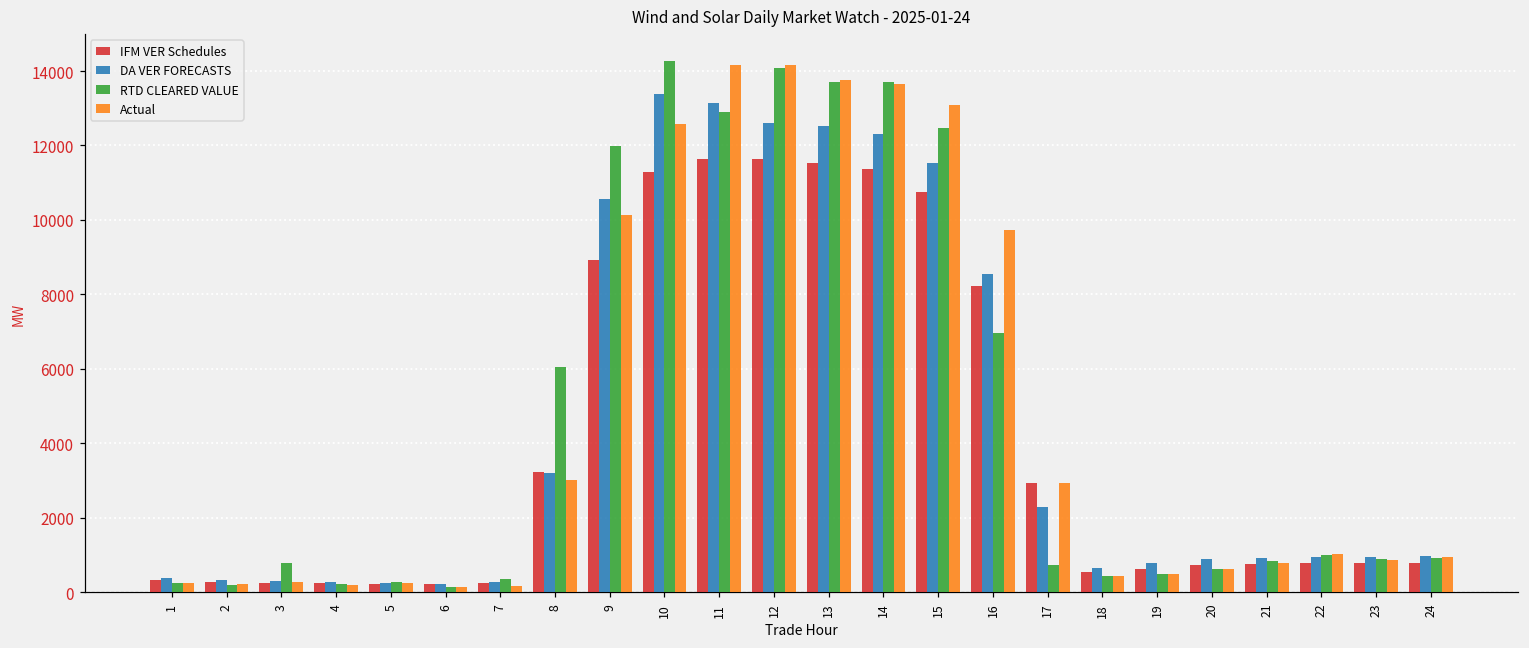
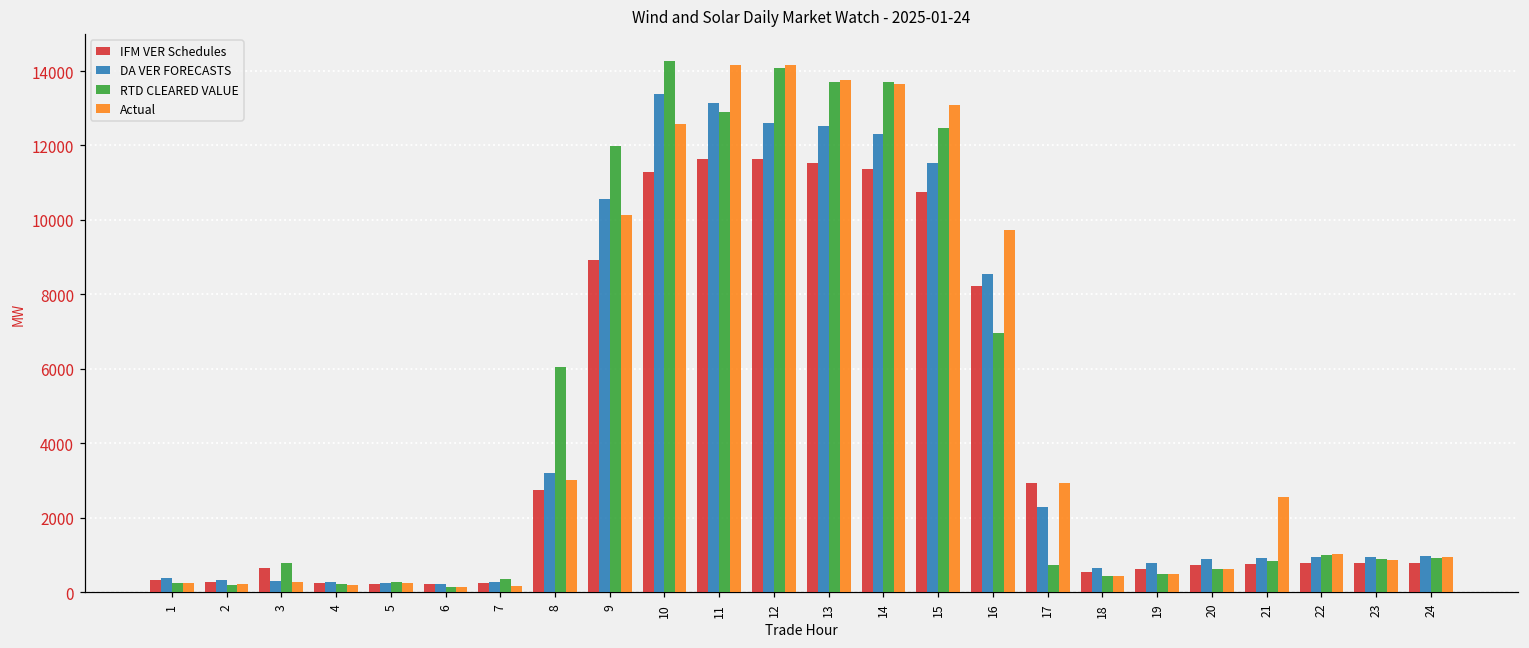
IFM VER Schedules, 3: 300 -> 700
IFM VER Schedules, 8: 3200 -> 2800
Actual, 21: 800 -> 2600
